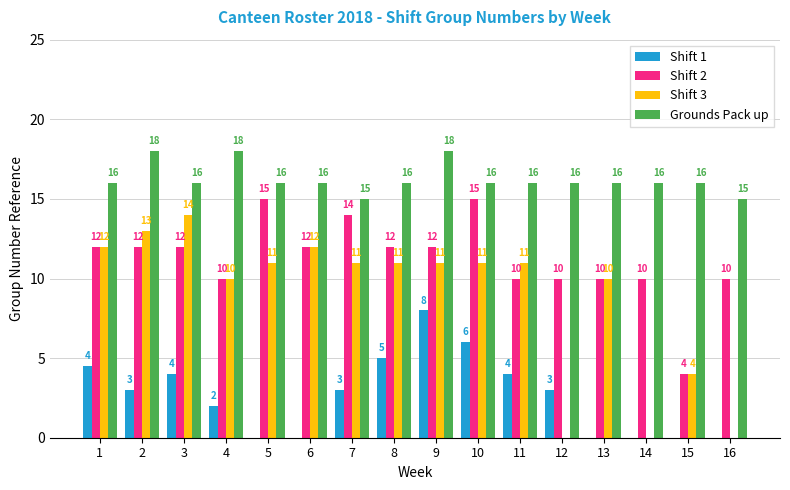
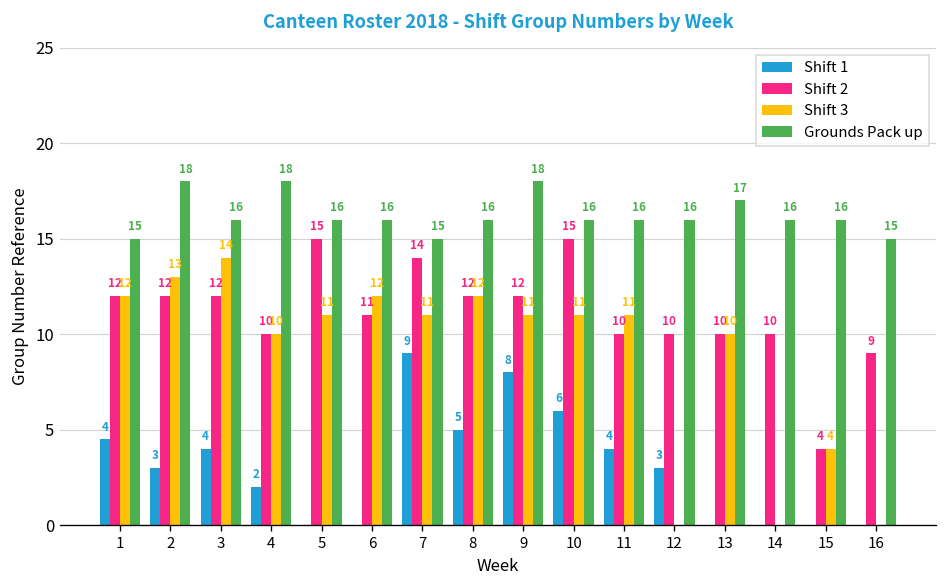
Grounds Pack up, 1: 16 -> 15
Shift 2, 6: 12 -> 11
Shift 1, 7: 3 -> 9
Shift 3, 8: 11 -> 12
Grounds Pack up, 13: 16 -> 17
Shift 2, 16: 10 -> 9
